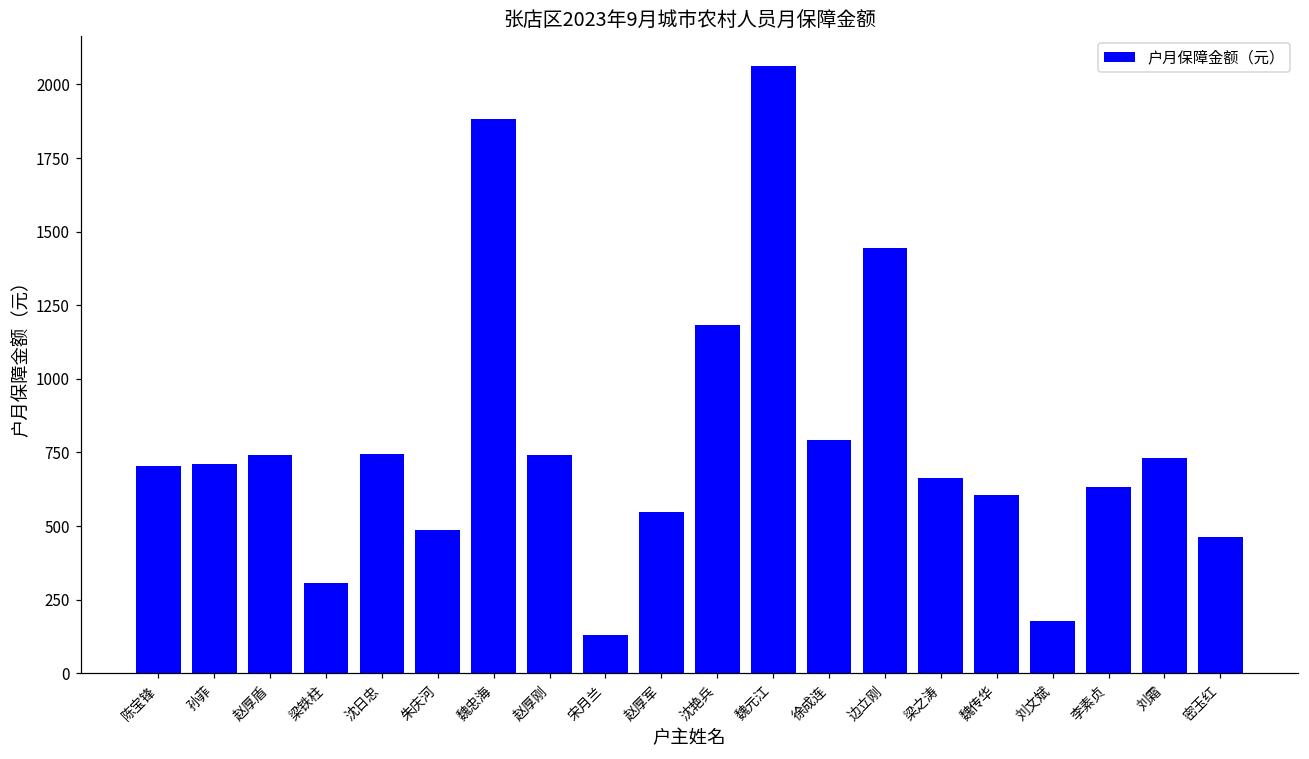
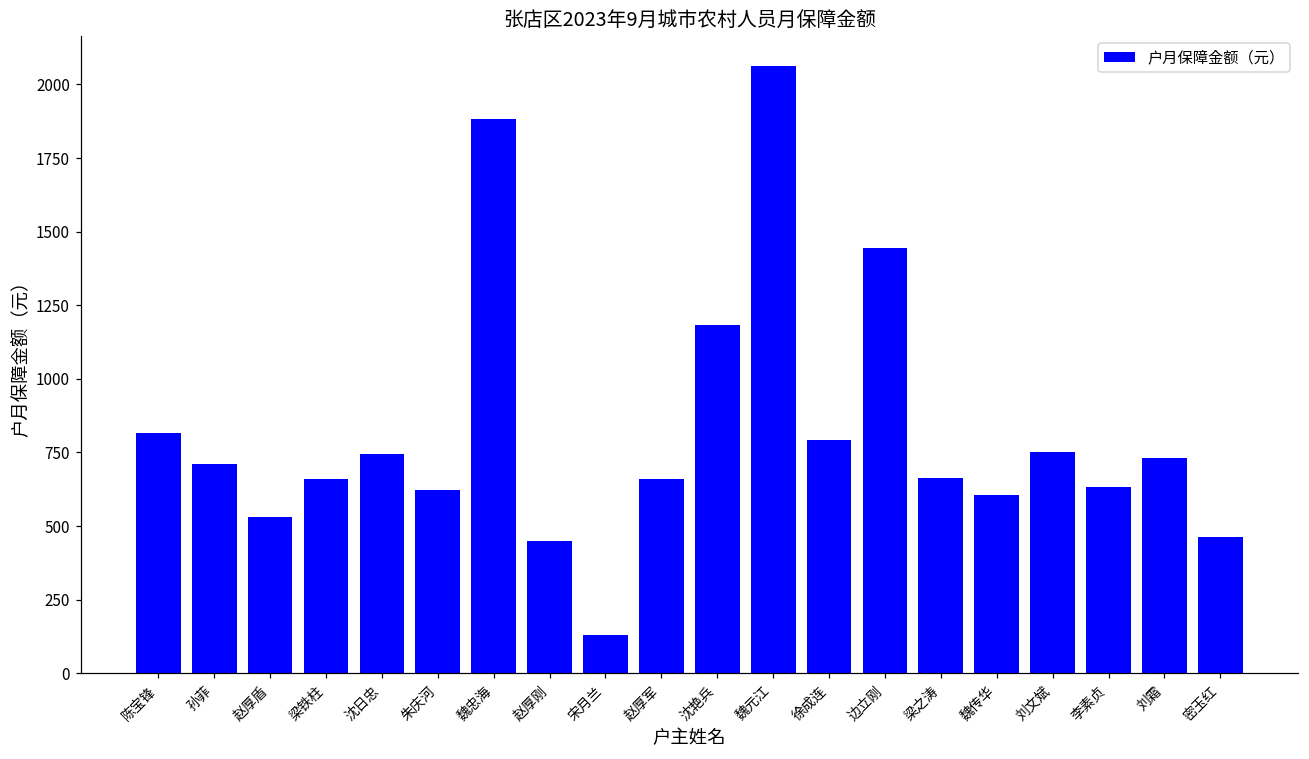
陈宝锋: 700 -> 820
赵厚盾: 740 -> 530
梁铁柱: 310 -> 660
朱庆河: 490 -> 620
赵厚刚: 740 -> 450
赵厚军: 550 -> 660
刘文斌: 180 -> 750
